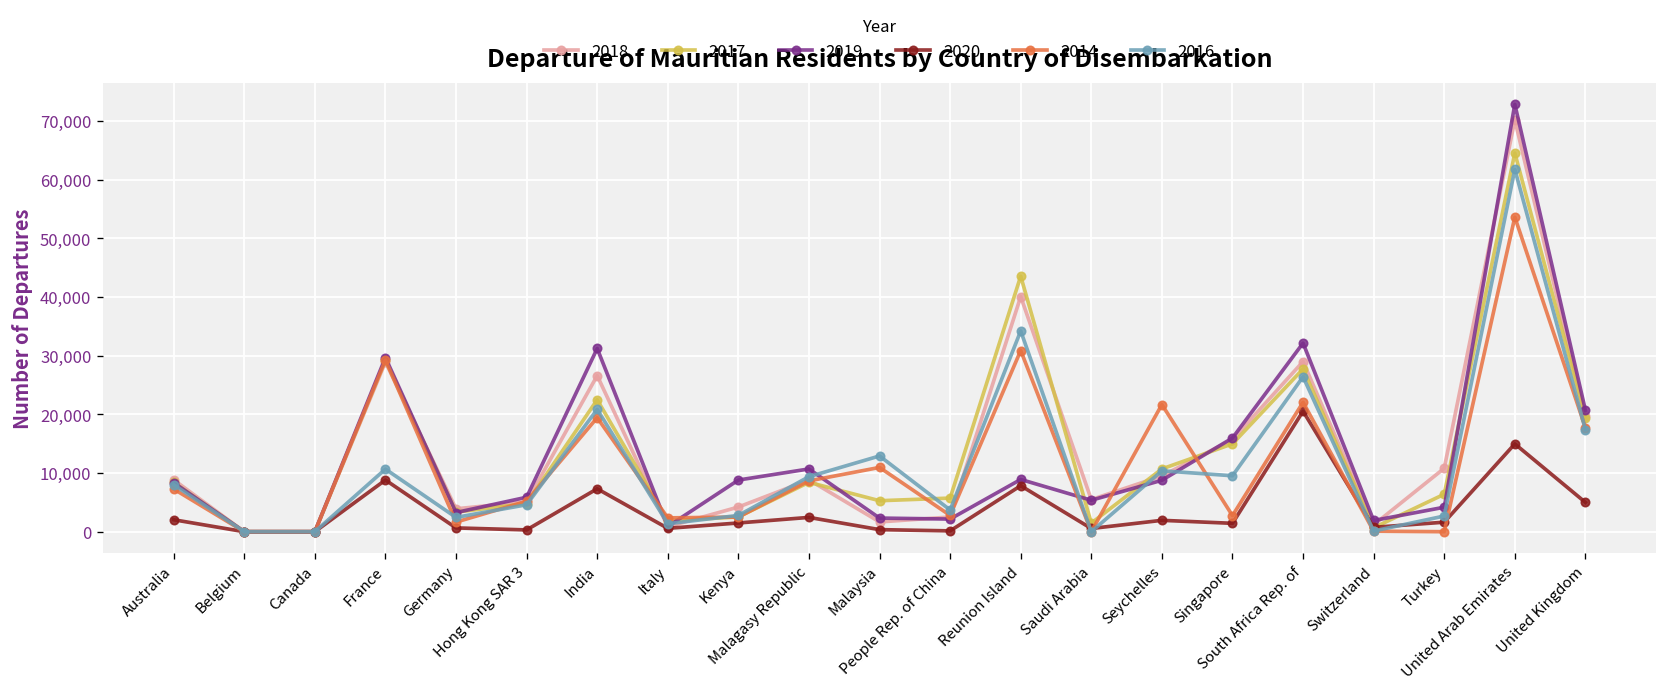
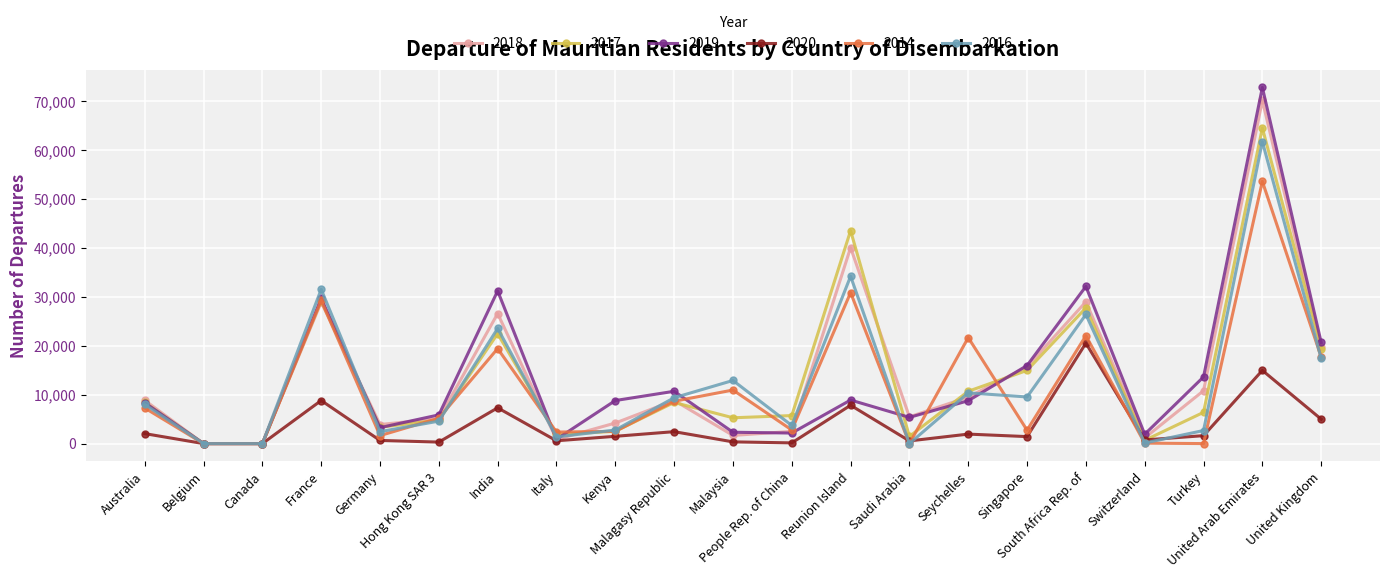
2016, France: 11,000 -> 32,000
2016, India: 21,000 -> 24,000
2019, Turkey: 4,000 -> 14,000
